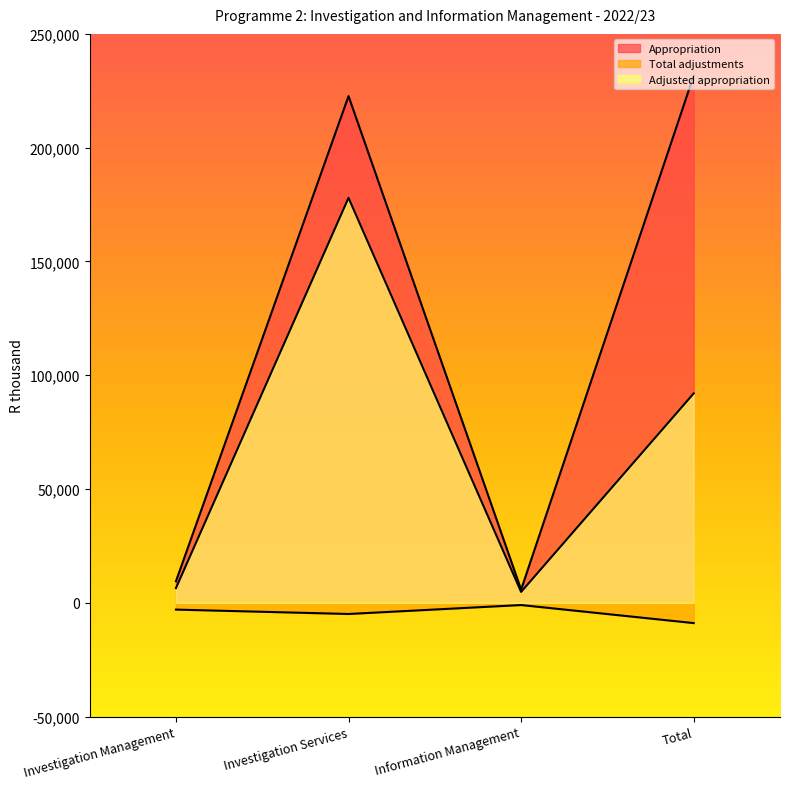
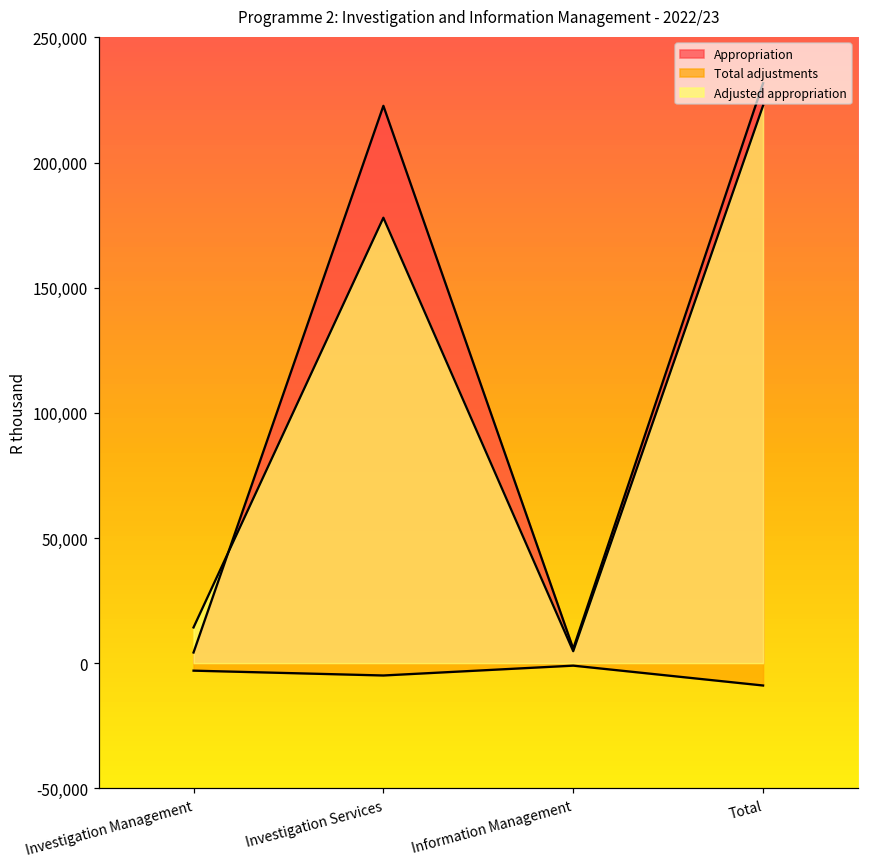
Appropriation, Investigation Management: 9,000 -> 4,000
Adjusted appropriation, Investigation Management: 6,000 -> 14,000
Adjusted appropriation, Total: 92,000 -> 223,000
